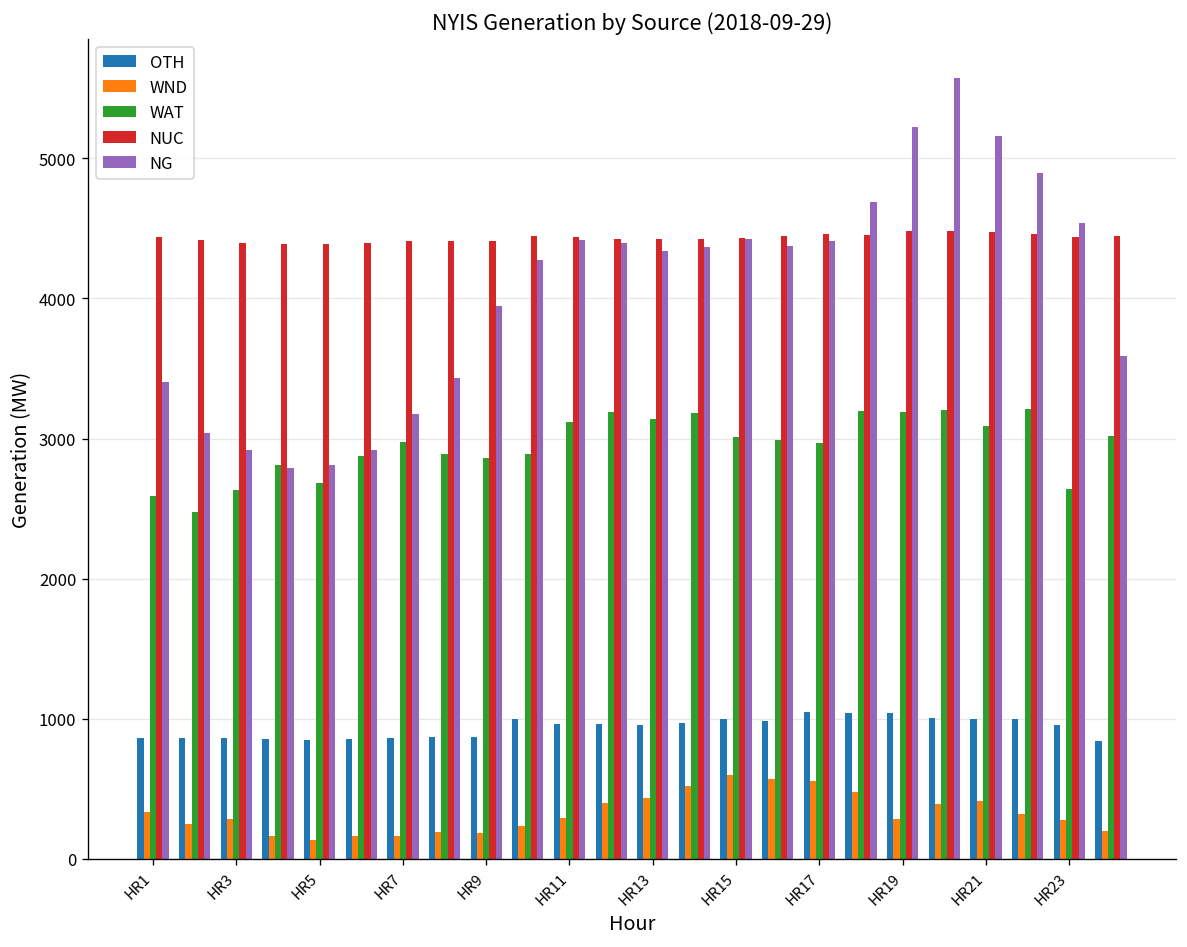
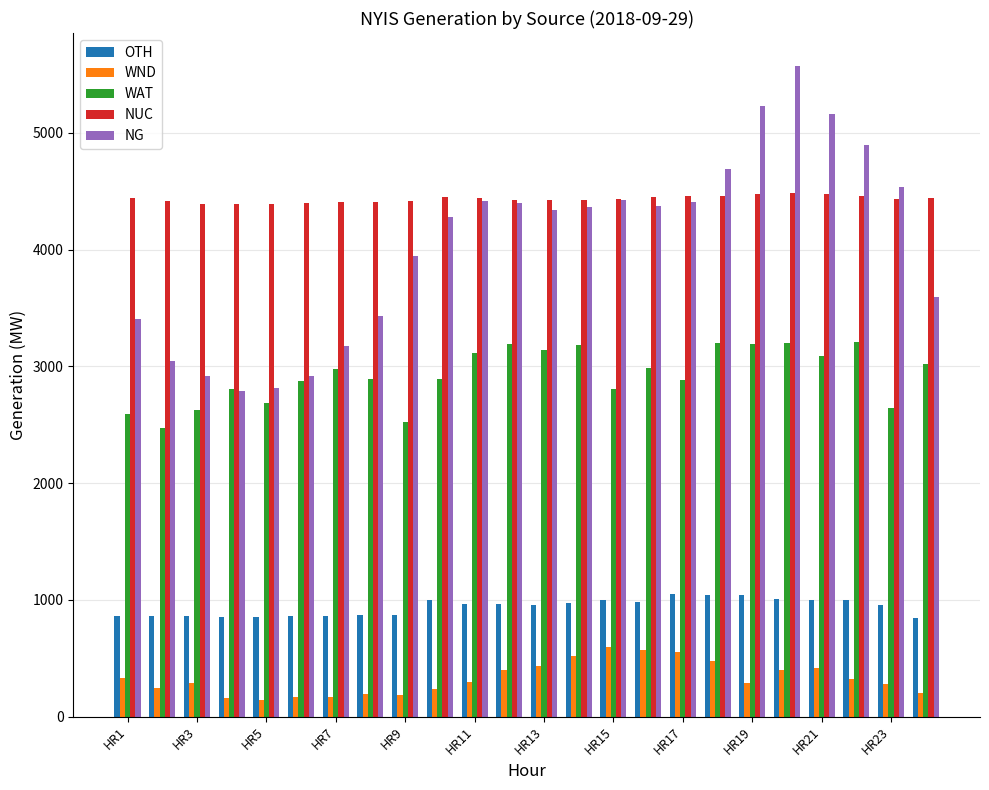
WAT, HR9: 2860 -> 2520
WAT, HR15: 3010 -> 2800
WAT, HR17: 2970 -> 2880
